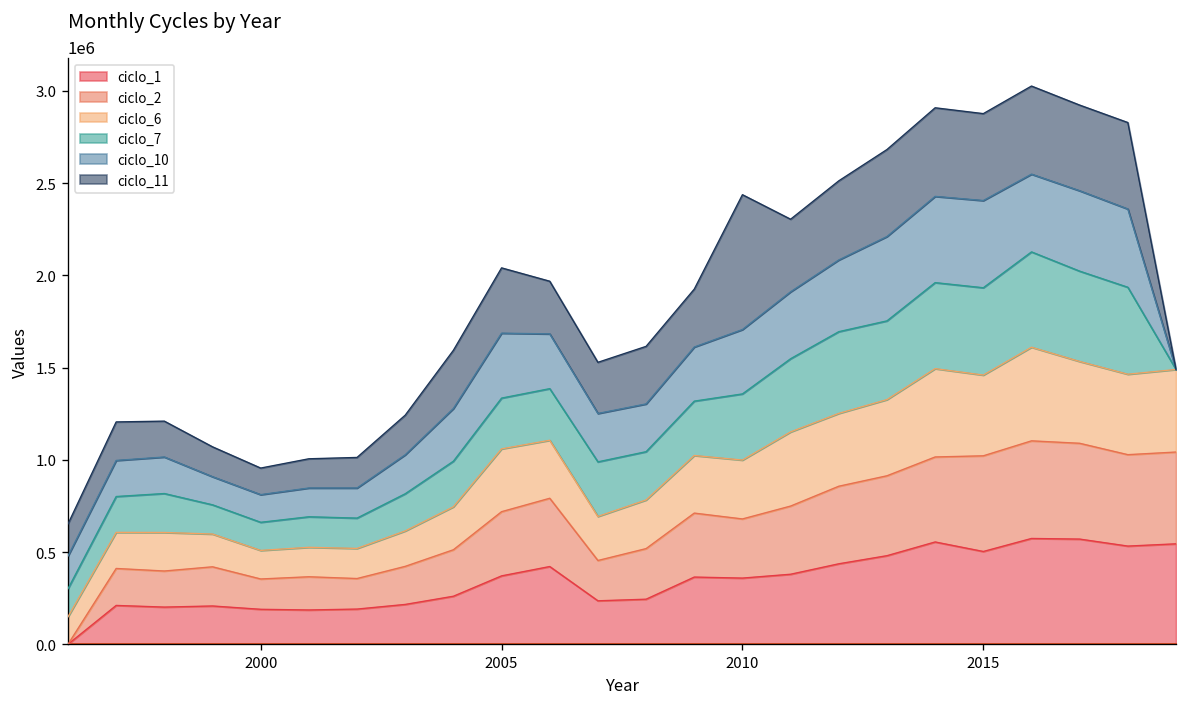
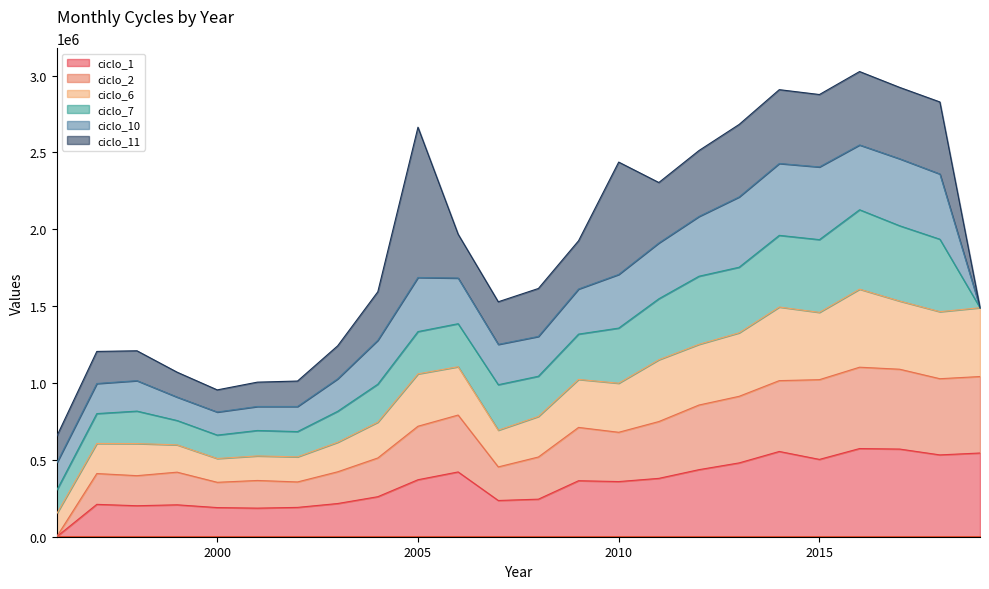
ciclo_11, 2005: 350000 -> 980000
